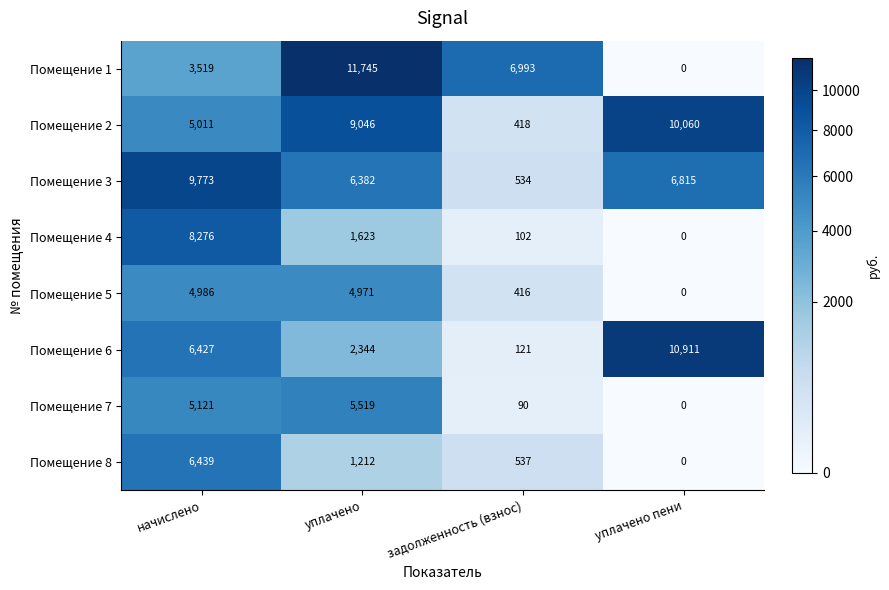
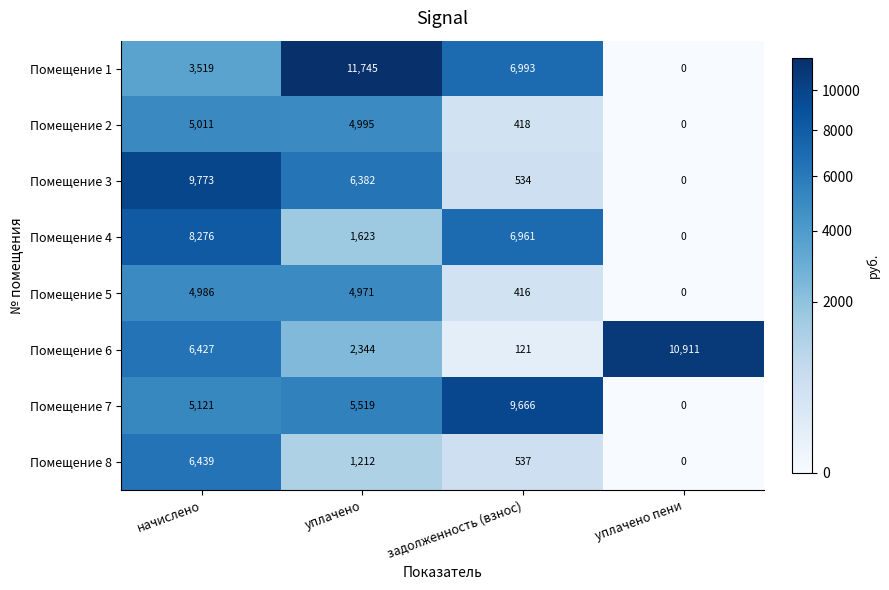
Помещение 2, уплачено: 9,046 -> 4,995
Помещение 2, уплачено пени: 10,060 -> 0
Помещение 3, уплачено пени: 6,815 -> 0
Помещение 4, задолженность (взнос): 102 -> 6,961
Помещение 7, задолженность (взнос): 90 -> 9,666
